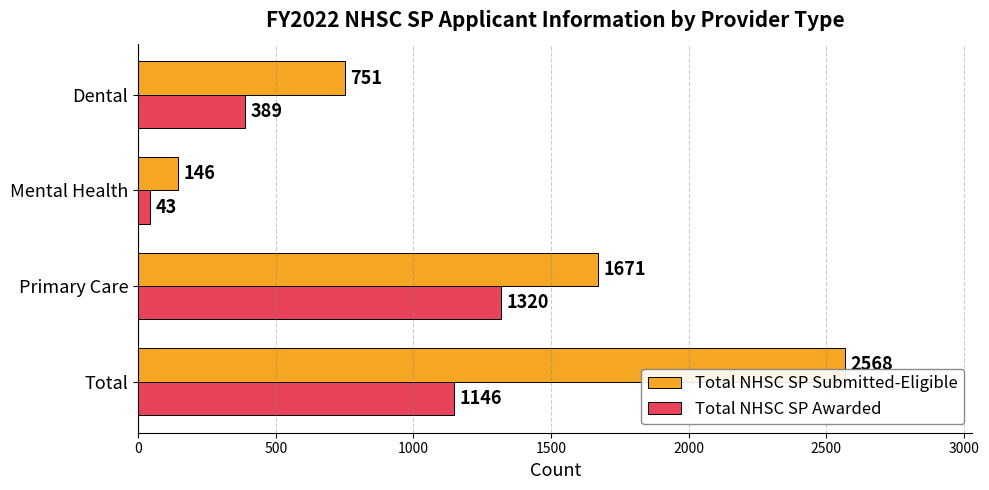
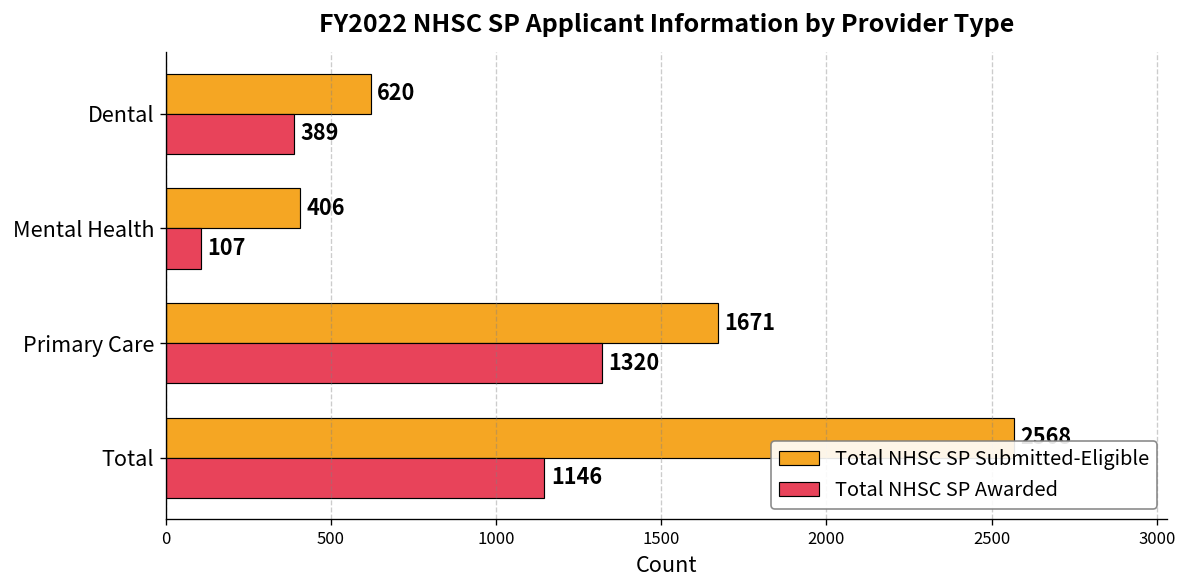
Total NHSC SP Submitted-Eligible, Dental: 751 -> 620
Total NHSC SP Submitted-Eligible, Mental Health: 146 -> 406
Total NHSC SP Awarded, Mental Health: 43 -> 107
